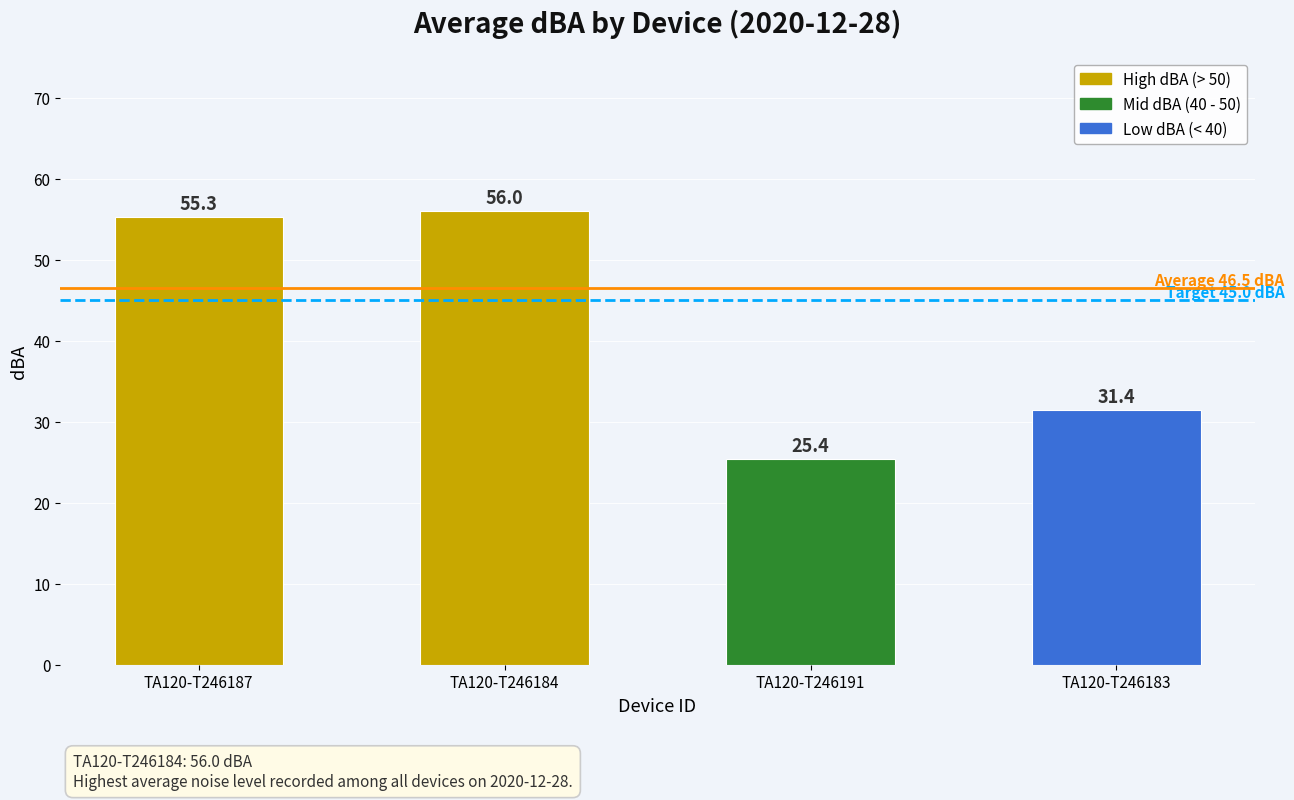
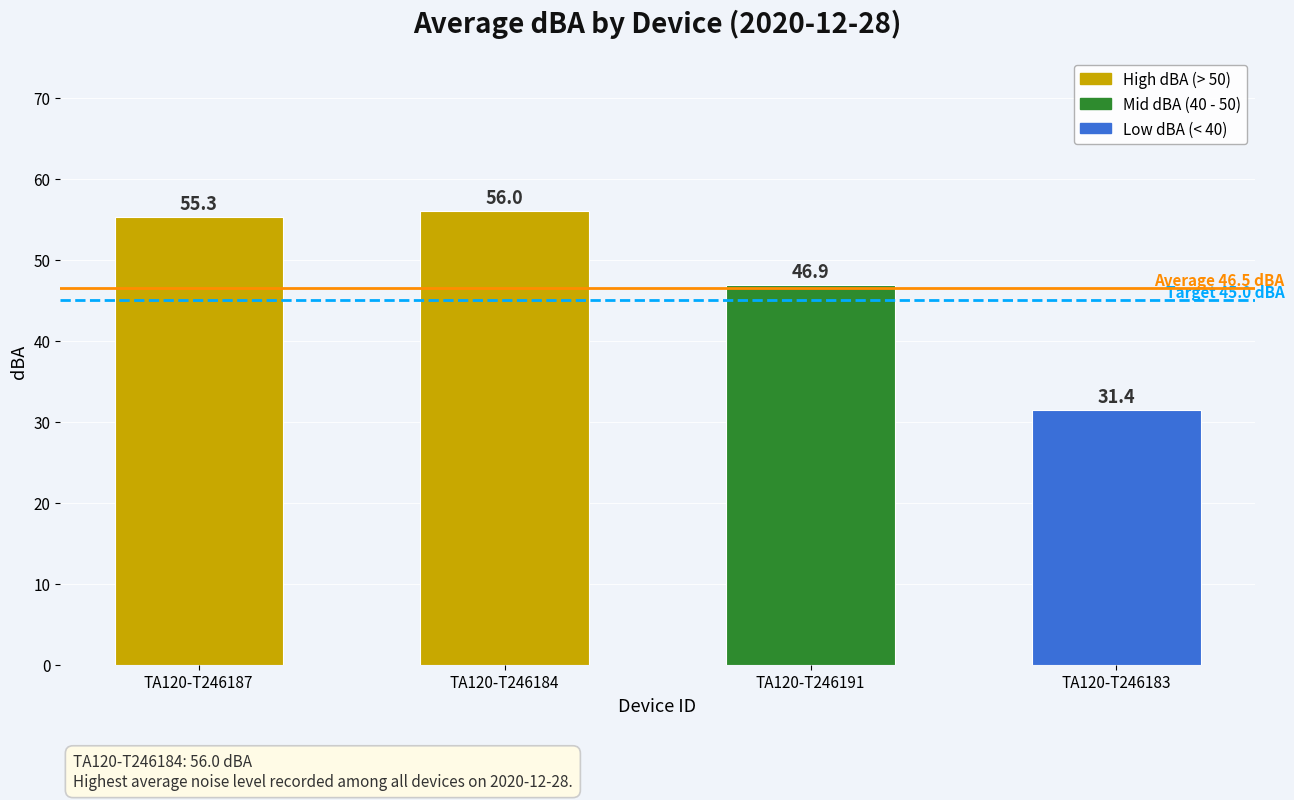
TA120-T246191: 25.4 -> 46.9
